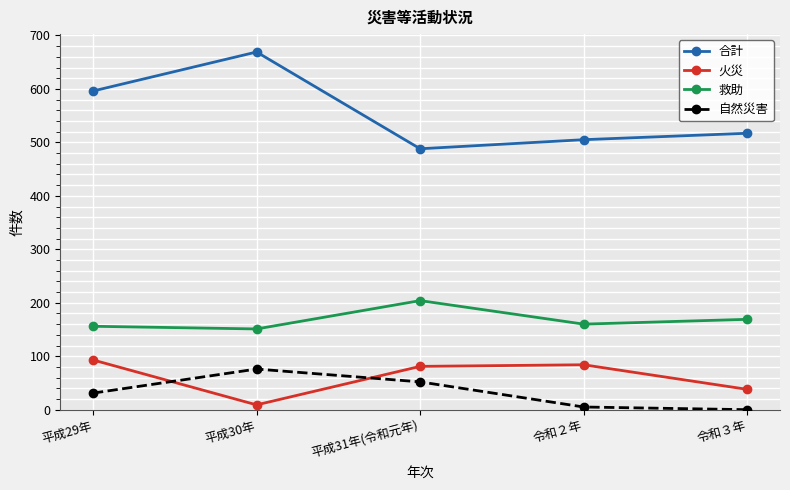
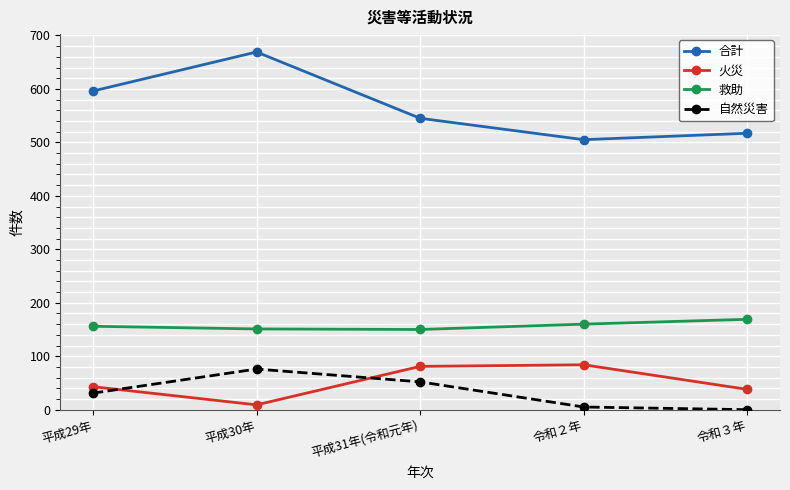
火災, 平成29年: 90 -> 40
合計, 平成31年(令和元年): 490 -> 550
救助, 平成31年(令和元年): 200 -> 150
